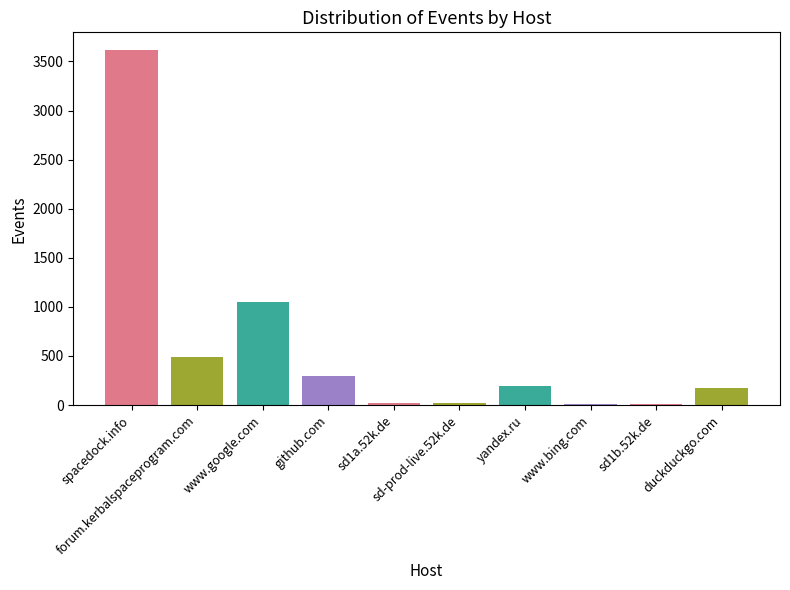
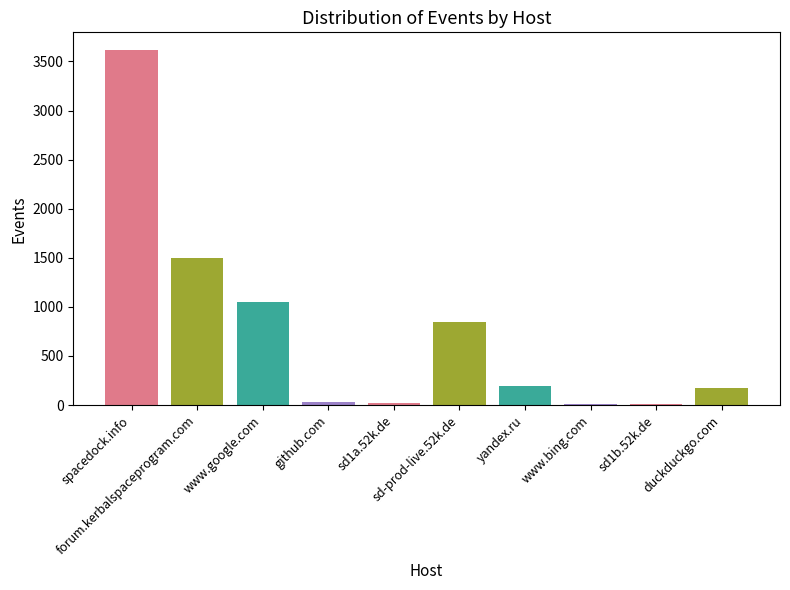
forum.kerbalspaceprogram.com: 500 -> 1500
github.com: 300 -> 0
sd-prod-live.52k.de: 0 -> 900
